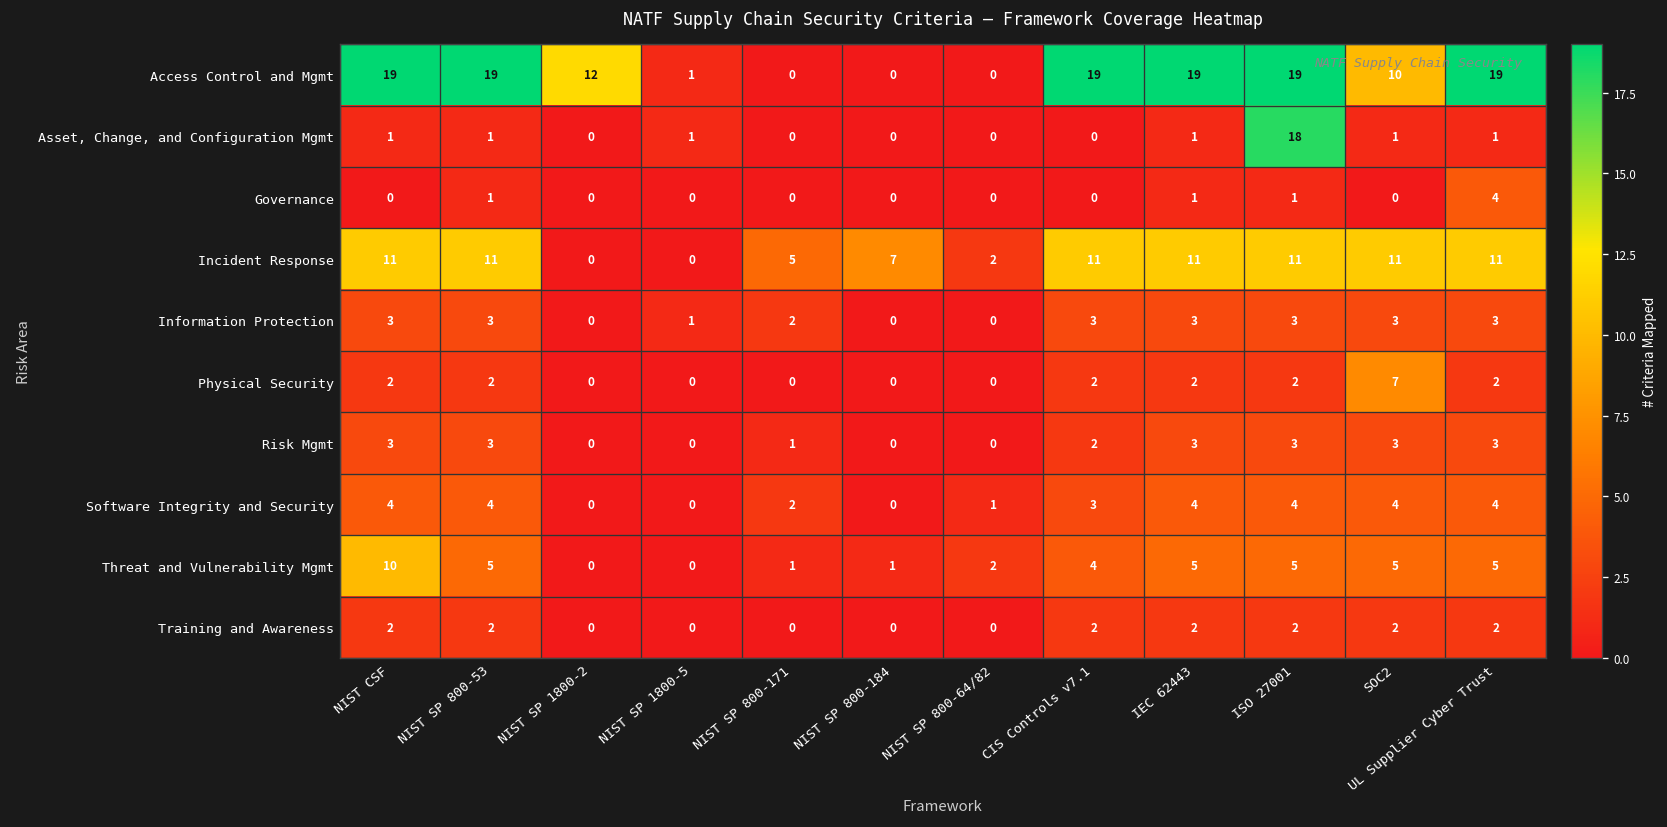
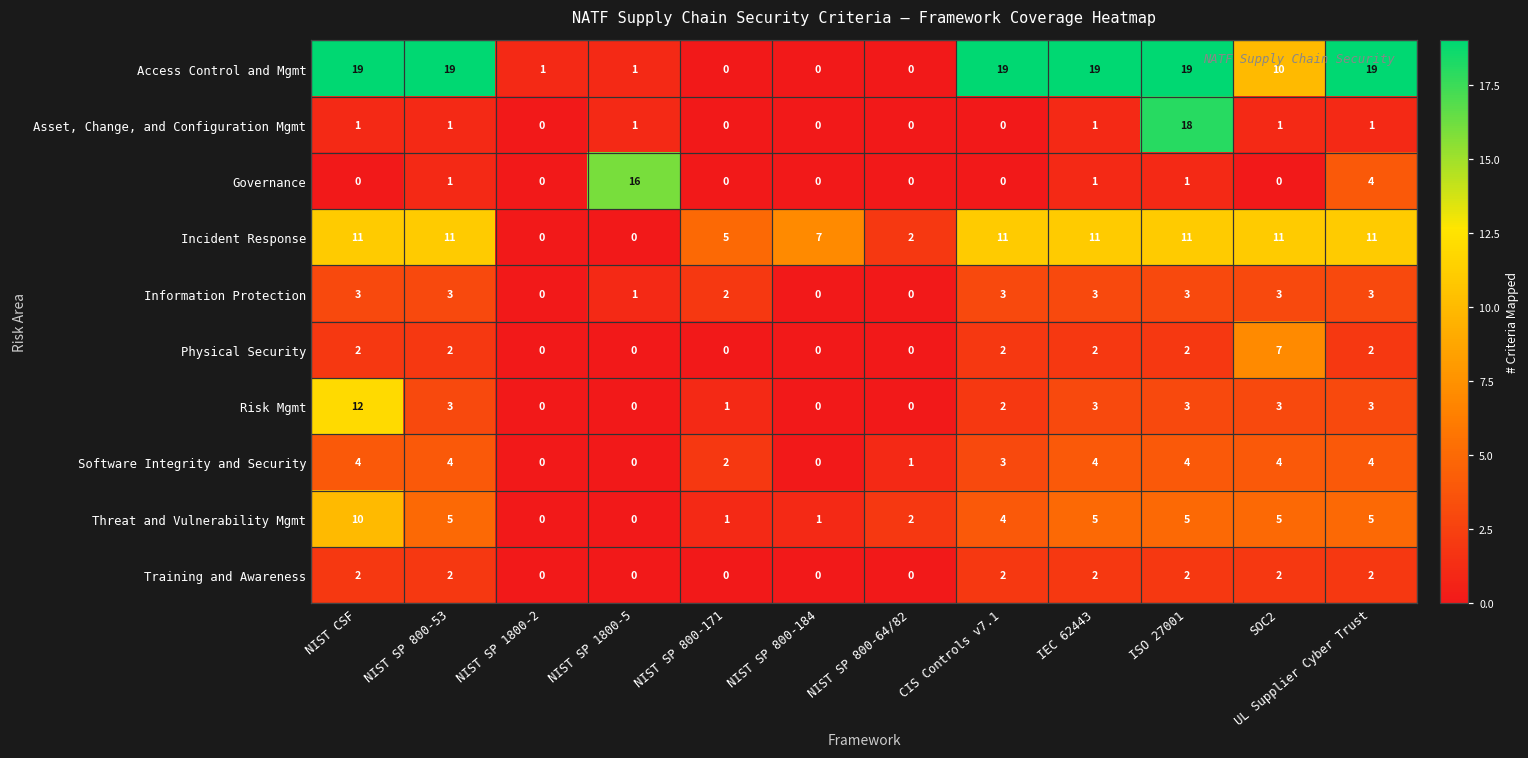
Access Control and Mgmt, NIST SP 1800-2: 12 -> 1
Governance, NIST SP 1800-5: 0 -> 16
Risk Mgmt, NIST CSF: 3 -> 12
